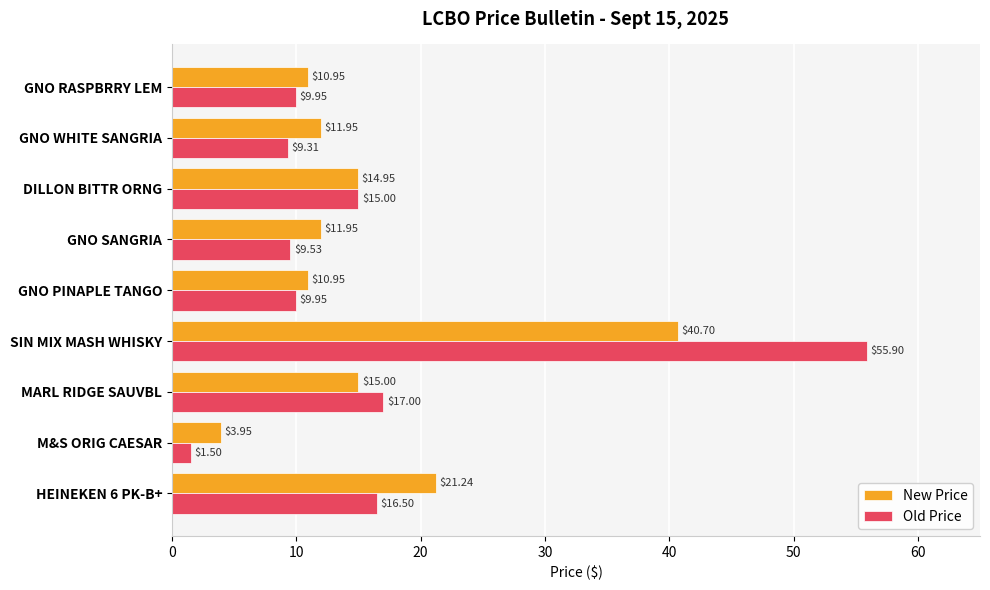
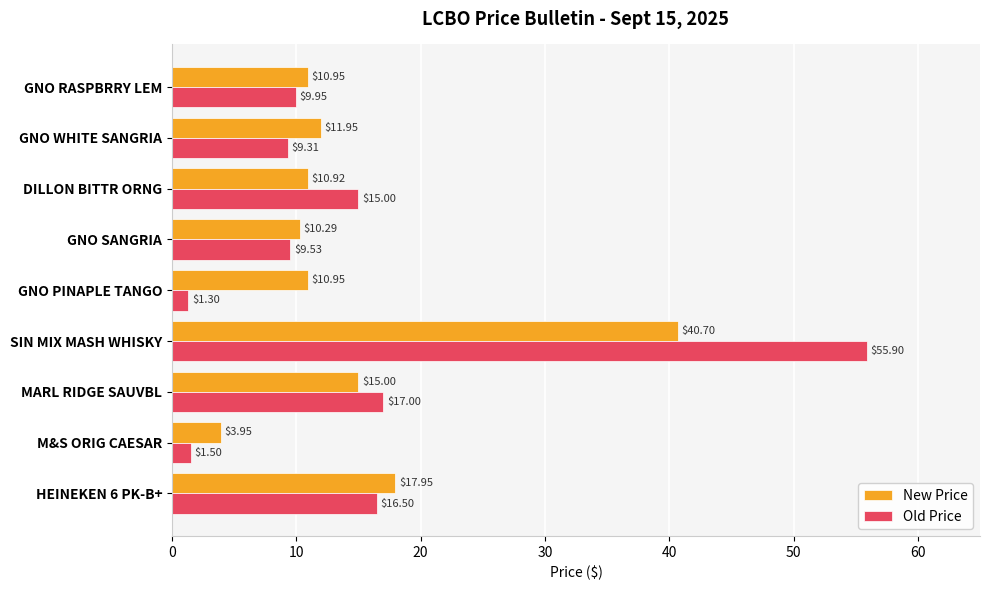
New Price, DILLON BITTR ORNG: $14.95 -> $10.92
New Price, GNO SANGRIA: $11.95 -> $10.29
Old Price, GNO PINAPLE TANGO: $9.95 -> $1.30
New Price, HEINEKEN 6 PK-B+: $21.24 -> $17.95
